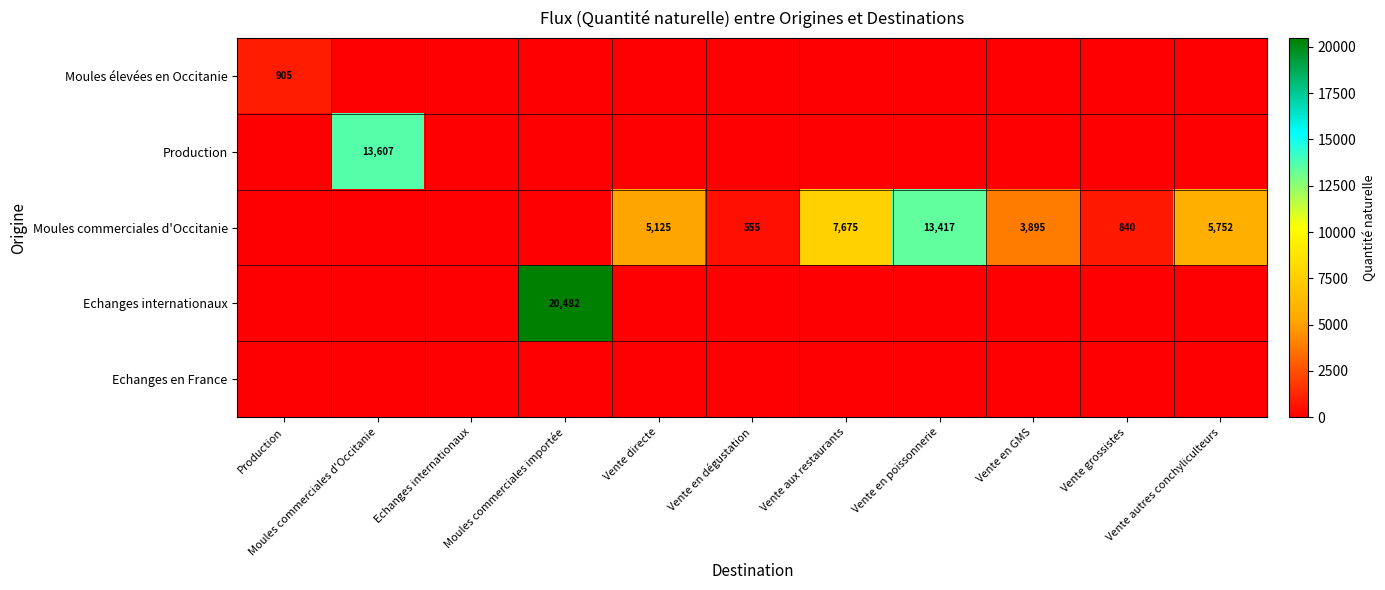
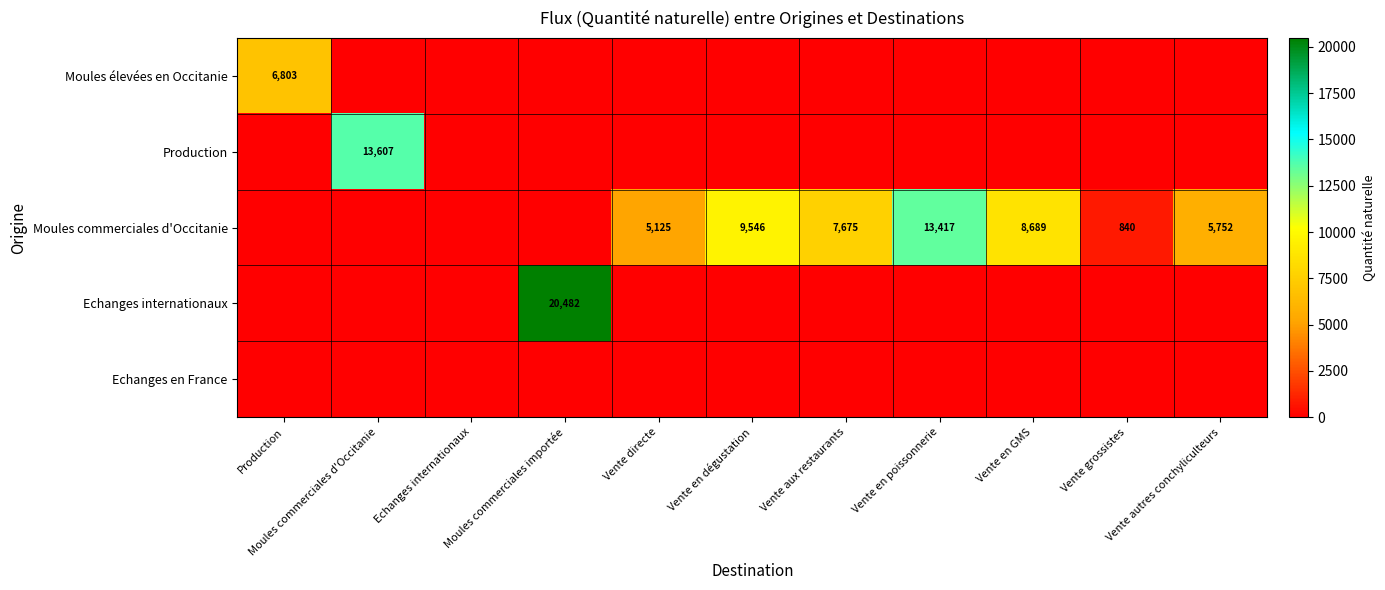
Moules élevées en Occitanie, Production: 905 -> 6,803
Moules commerciales d'Occitanie, Vente en dégustation: 555 -> 9,546
Moules commerciales d'Occitanie, Vente en GMS: 3,895 -> 8,689
